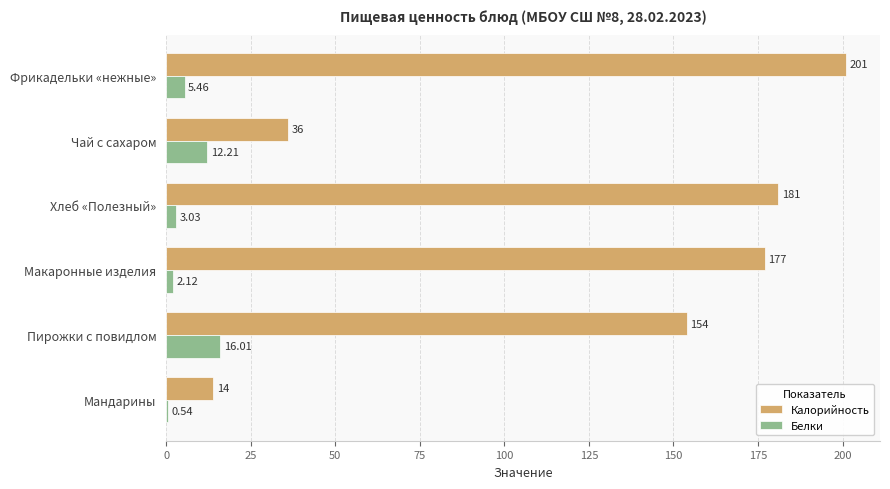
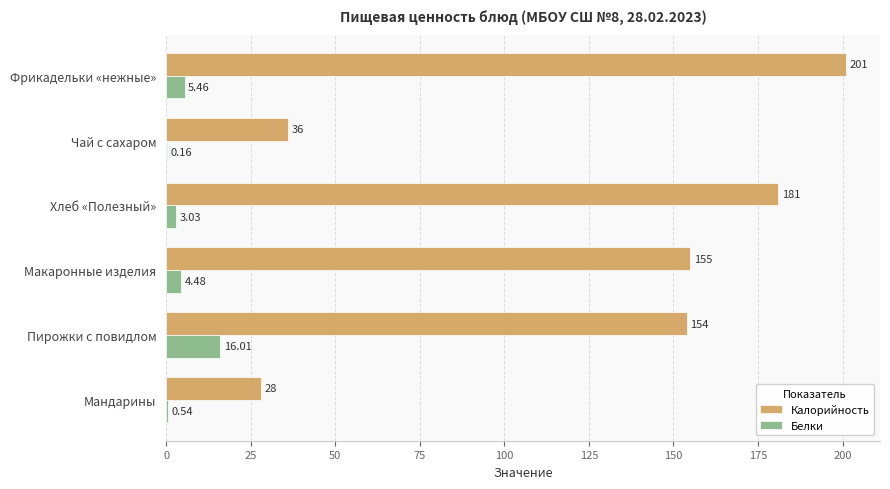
Белки, Чай с сахаром: 12.21 -> 0.16
Калорийность, Макаронные изделия: 177 -> 155
Белки, Макаронные изделия: 2.12 -> 4.48
Калорийность, Мандарины: 14 -> 28
